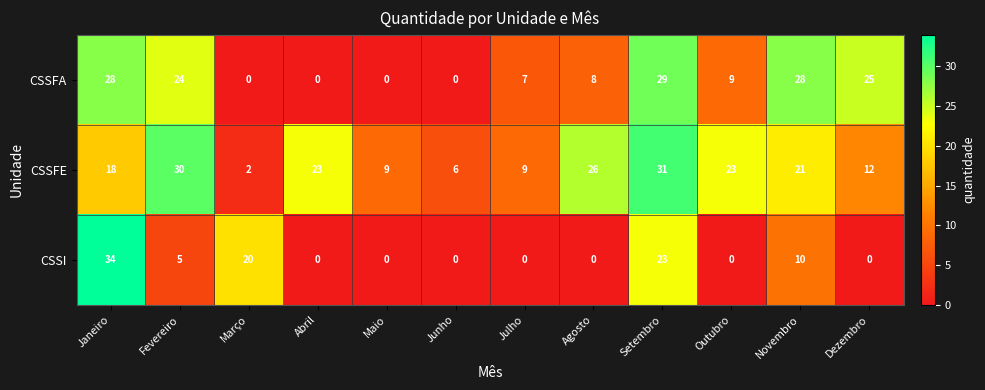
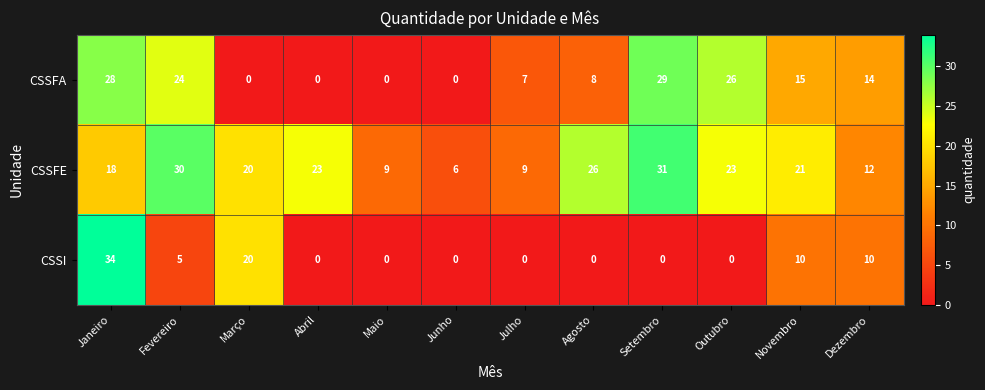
CSSFA, Outubro: 9 -> 26
CSSFA, Novembro: 28 -> 15
CSSFA, Dezembro: 25 -> 14
CSSFE, Março: 2 -> 20
CSSI, Setembro: 23 -> 0
CSSI, Dezembro: 0 -> 10
